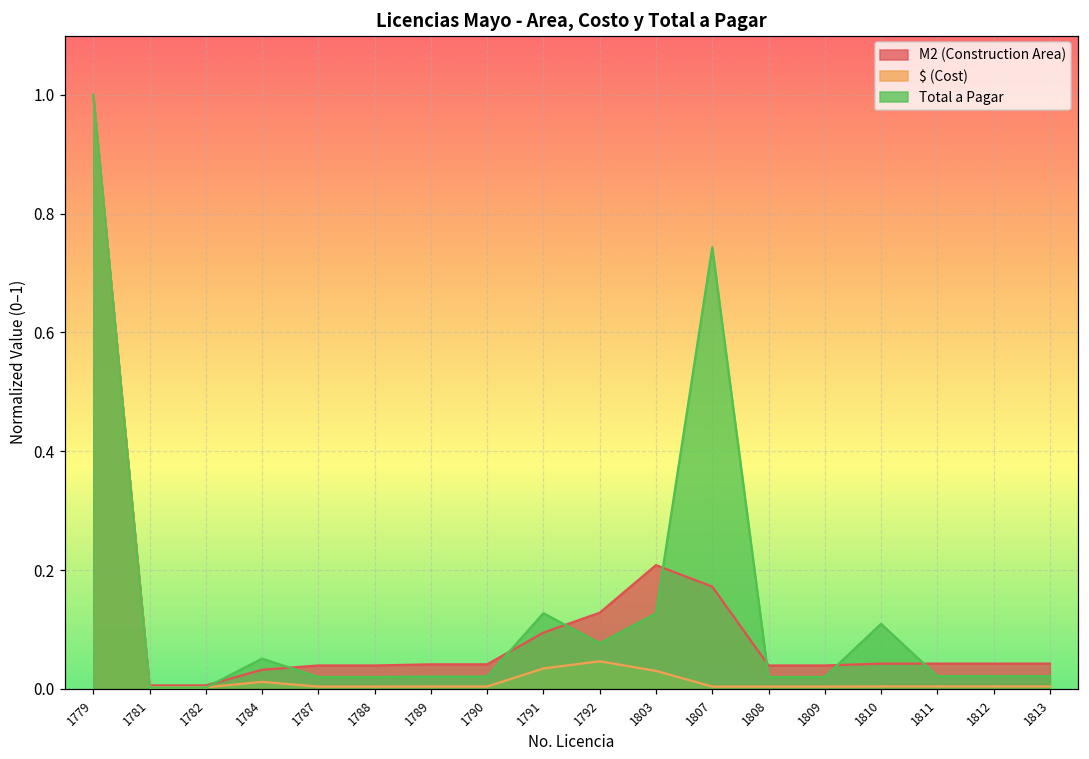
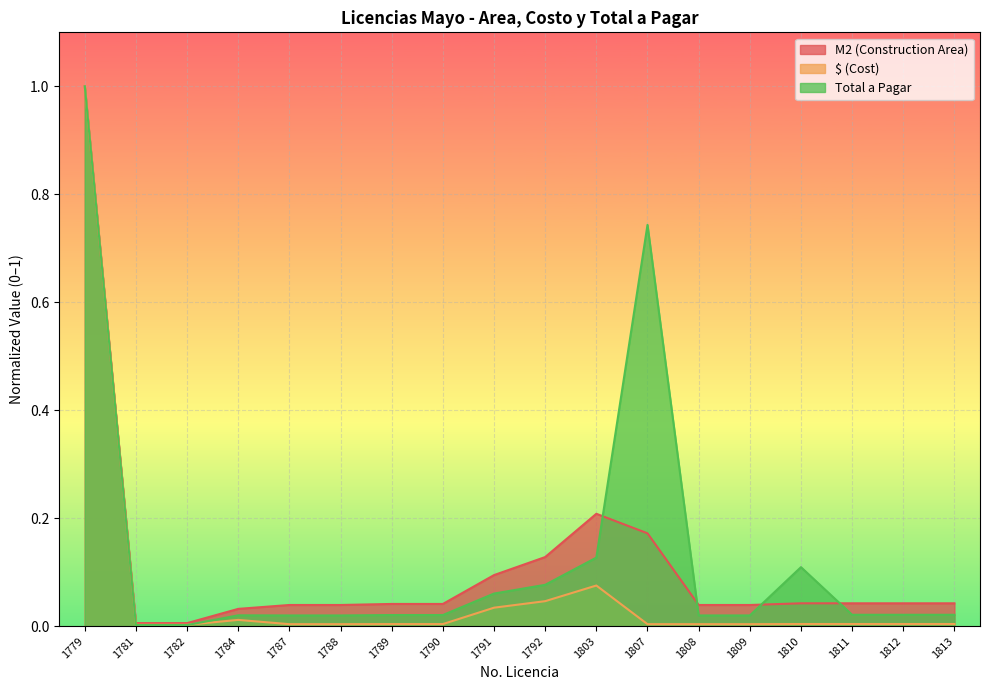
Total a Pagar, 1784: 0.05 -> 0.02
Total a Pagar, 1791: 0.13 -> 0.06
$ (Cost), 1803: 0.03 -> 0.08
